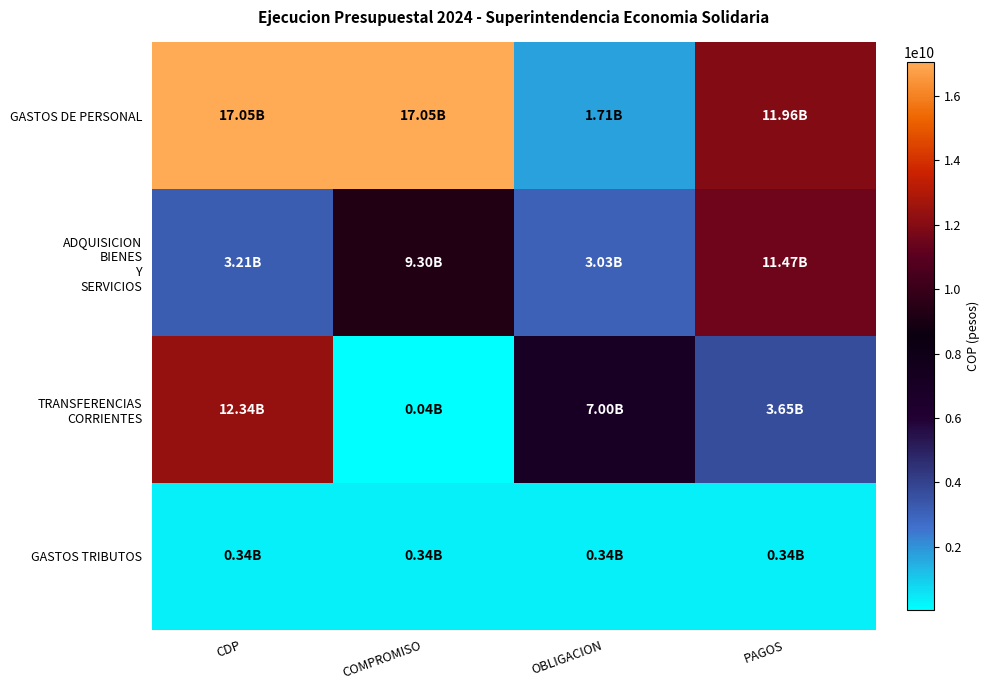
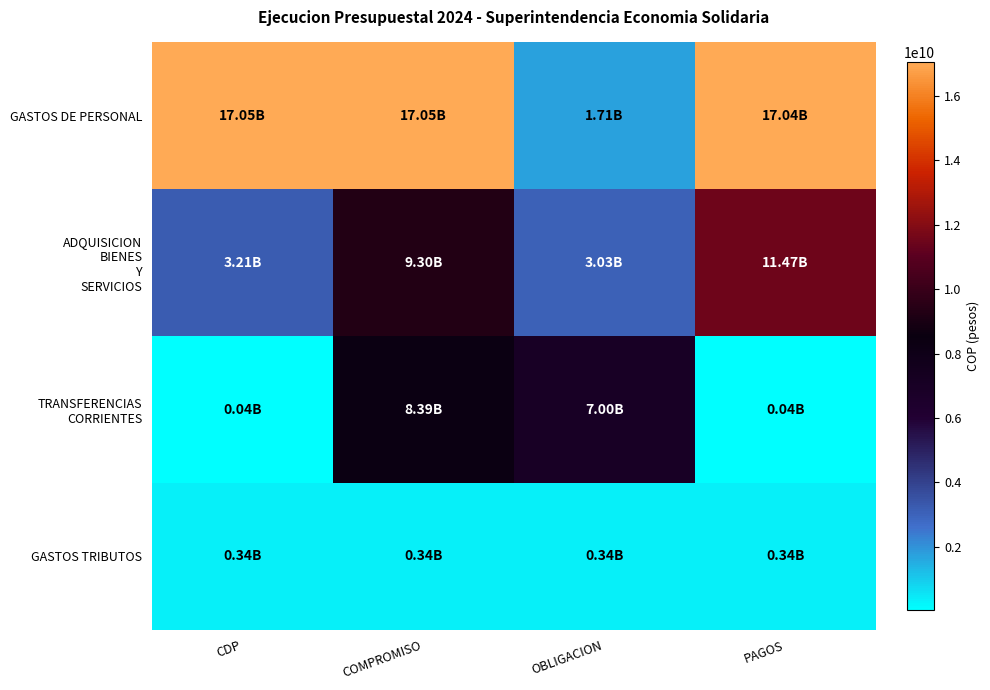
GASTOS DE PERSONAL, PAGOS: 11.96B -> 17.04B
TRANSFERENCIAS CORRIENTES, CDP: 12.34B -> 0.04B
TRANSFERENCIAS CORRIENTES, COMPROMISO: 0.04B -> 8.39B
TRANSFERENCIAS CORRIENTES, PAGOS: 3.65B -> 0.04B
